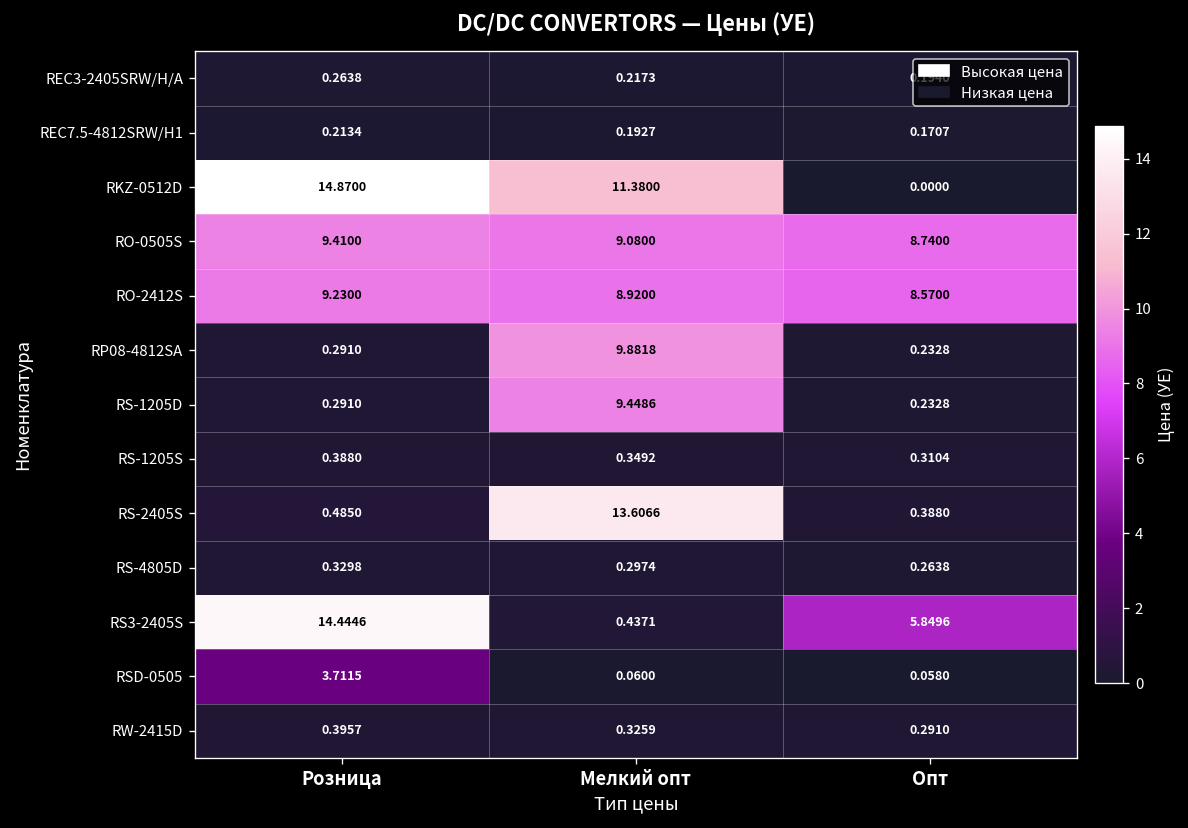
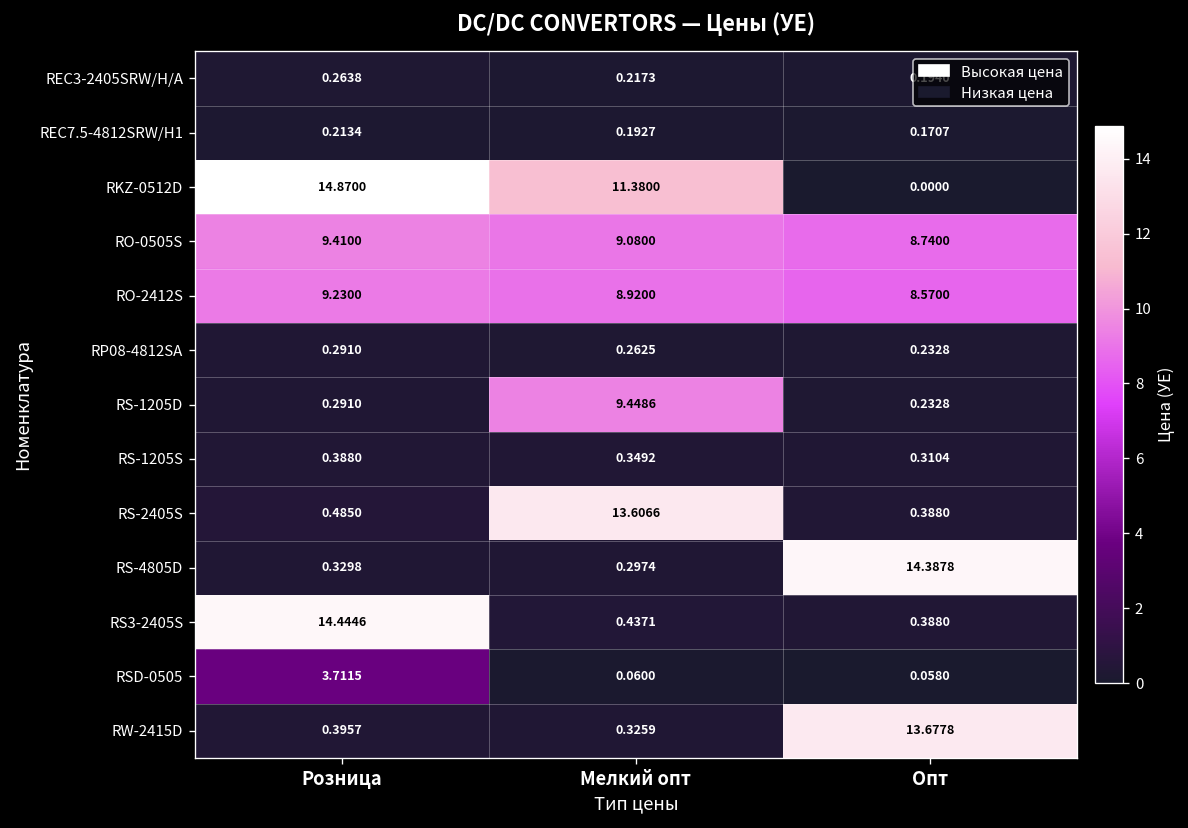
RP08-4812SA, Мелкий опт: 9.8818 -> 0.2625
RS-4805D, Опт: 0.2638 -> 14.3878
RS3-2405S, Опт: 5.8496 -> 0.3880
RW-2415D, Опт: 0.2910 -> 13.6778
